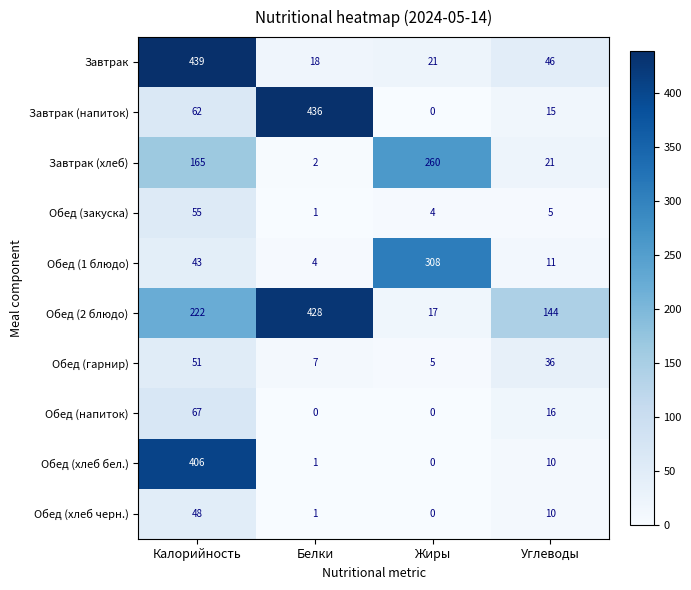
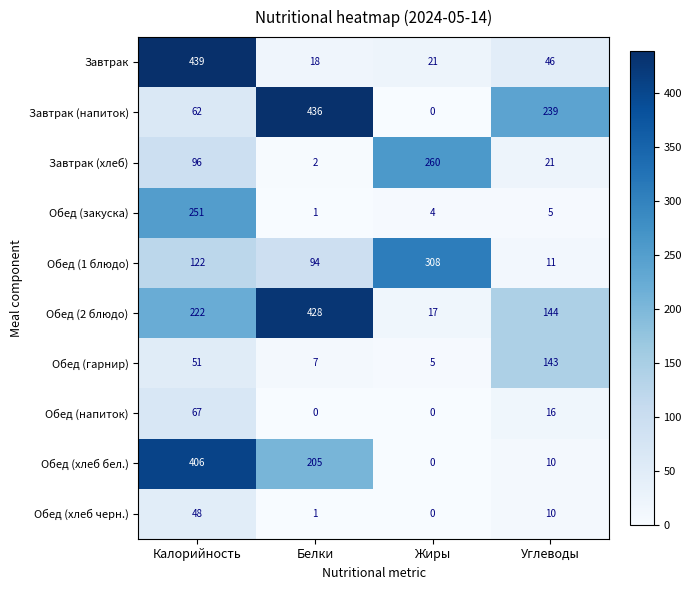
Завтрак (напиток), Углеводы: 15 -> 239
Завтрак (хлеб), Калорийность: 165 -> 96
Обед (закуска), Калорийность: 55 -> 251
Обед (1 блюдо), Калорийность: 43 -> 122
Обед (1 блюдо), Белки: 4 -> 94
Обед (гарнир), Углеводы: 36 -> 143
Обед (хлеб бел.), Белки: 1 -> 205
